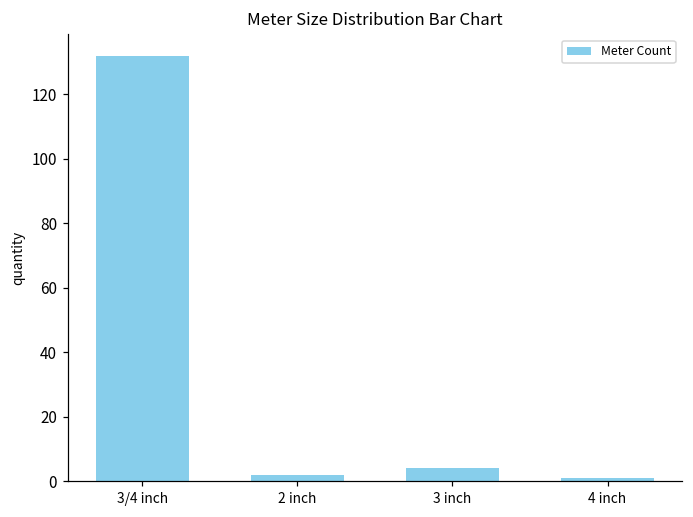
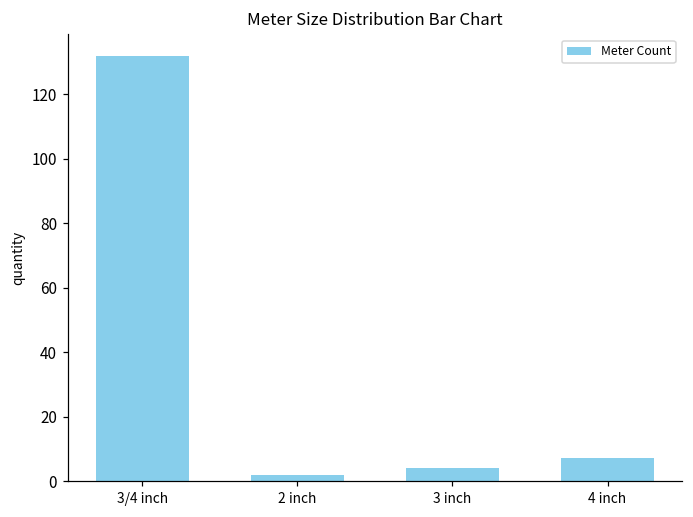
4 inch: 1 -> 7
